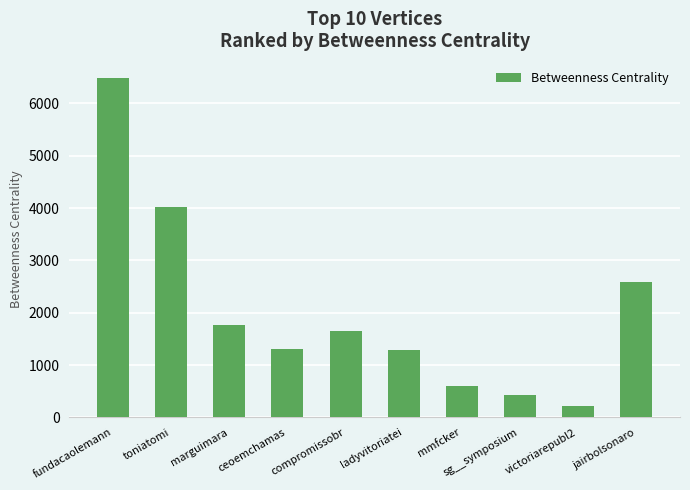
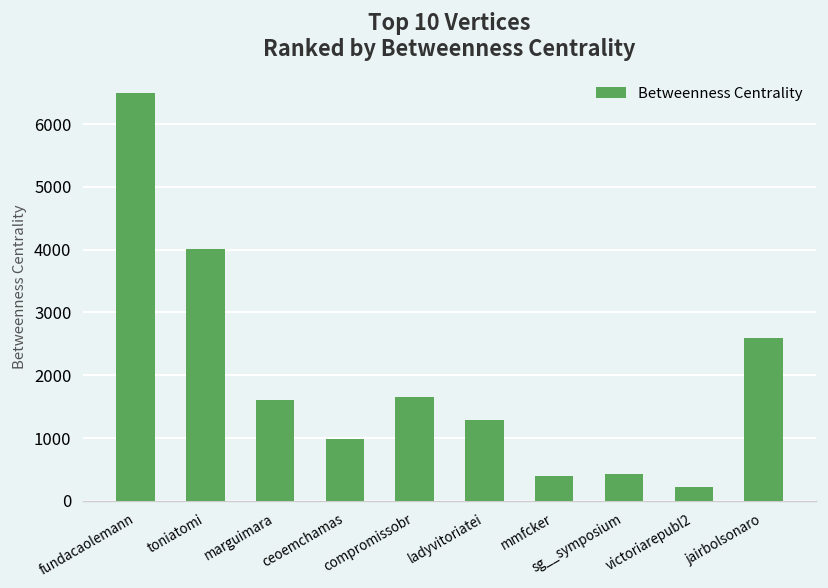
marguimara: 1800 -> 1600
ceoemchamas: 1300 -> 1000
mmfcker: 600 -> 400
